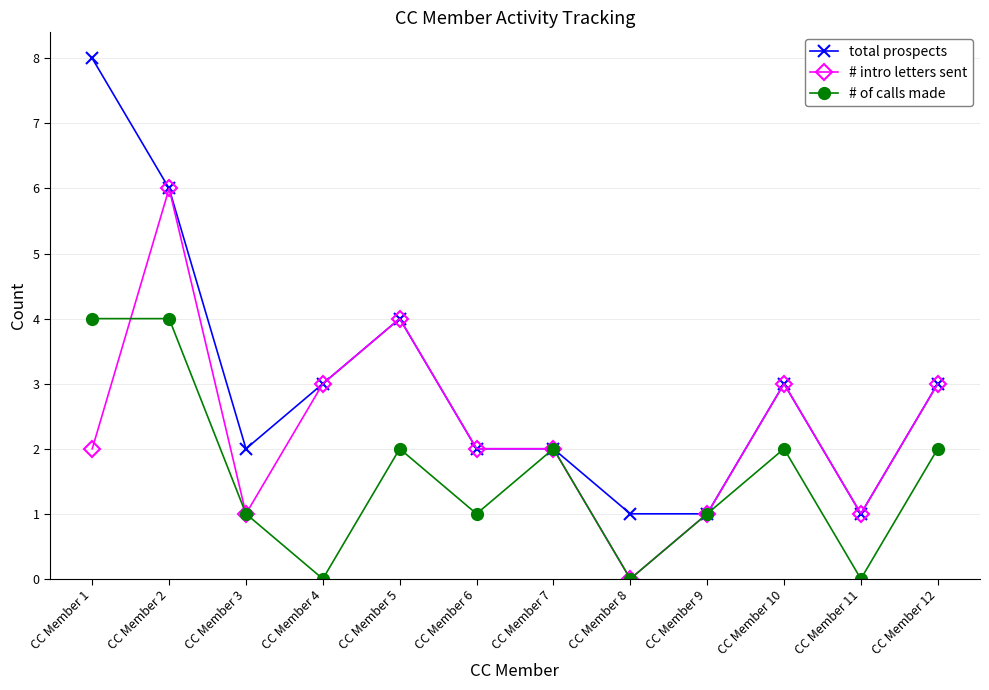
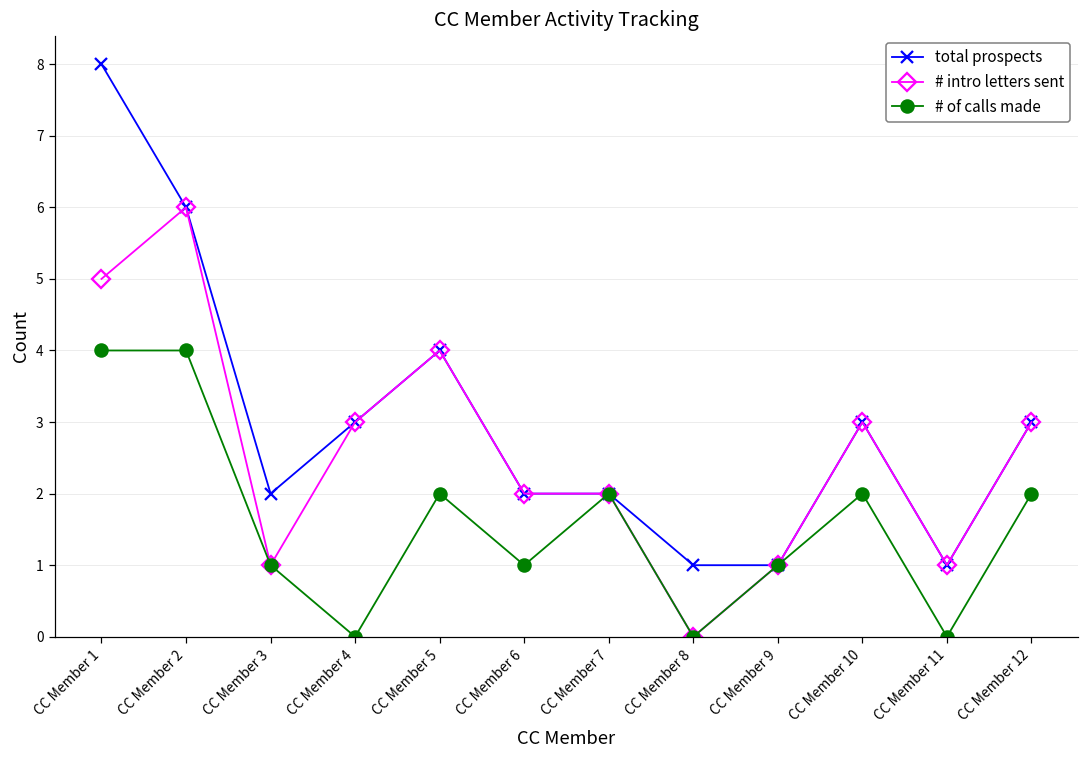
# intro letters sent, CC Member 1: 2 -> 5
